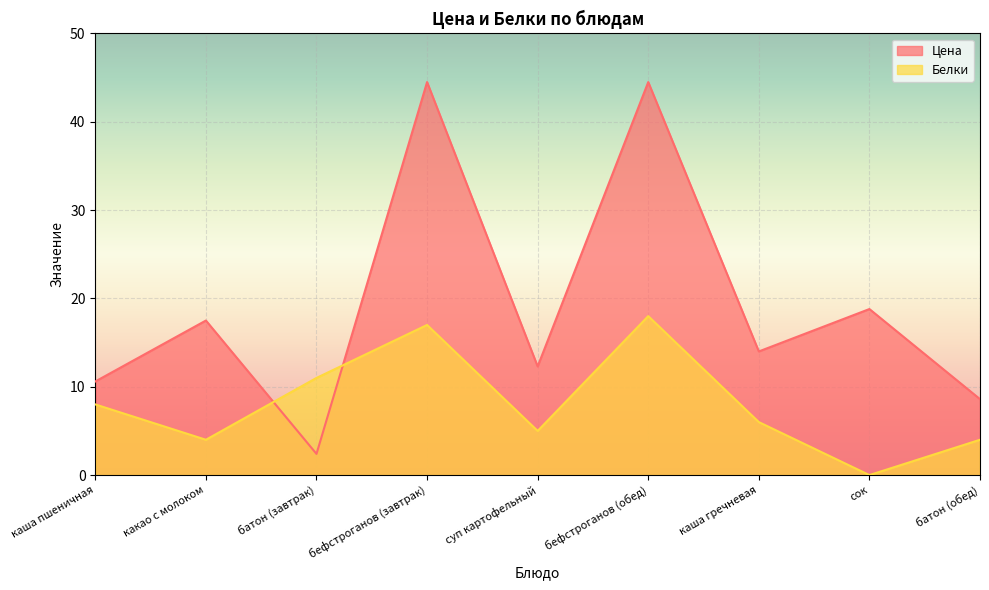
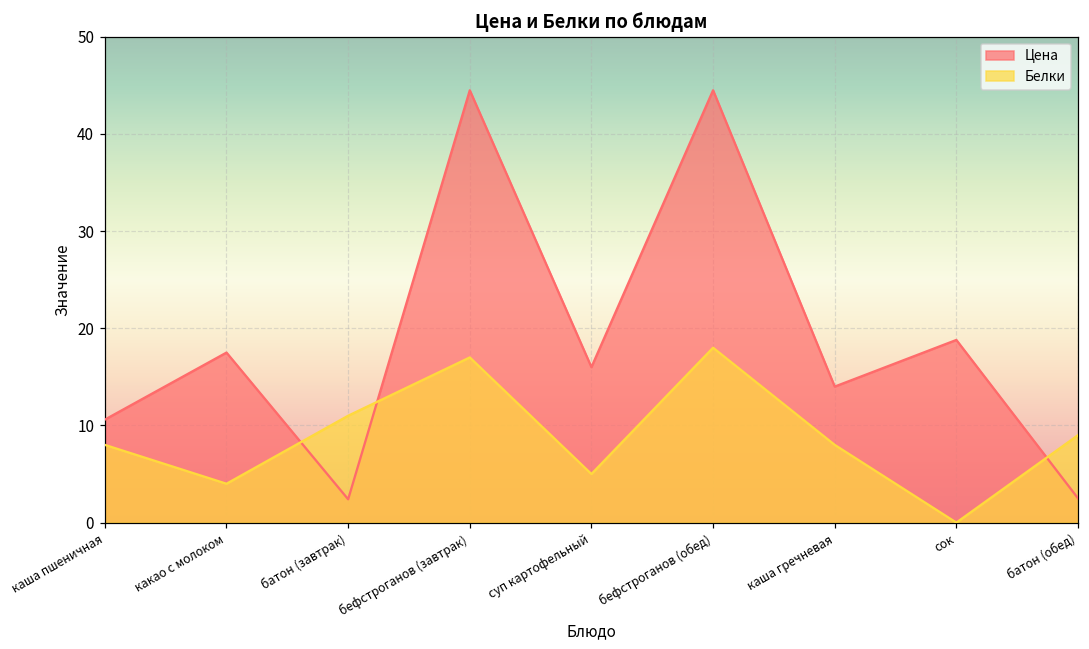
Цена, суп картофельный: 12 -> 16
Белки, каша гречневая: 6 -> 8
Цена, батон (обед): 9 -> 3
Белки, батон (обед): 4 -> 9
